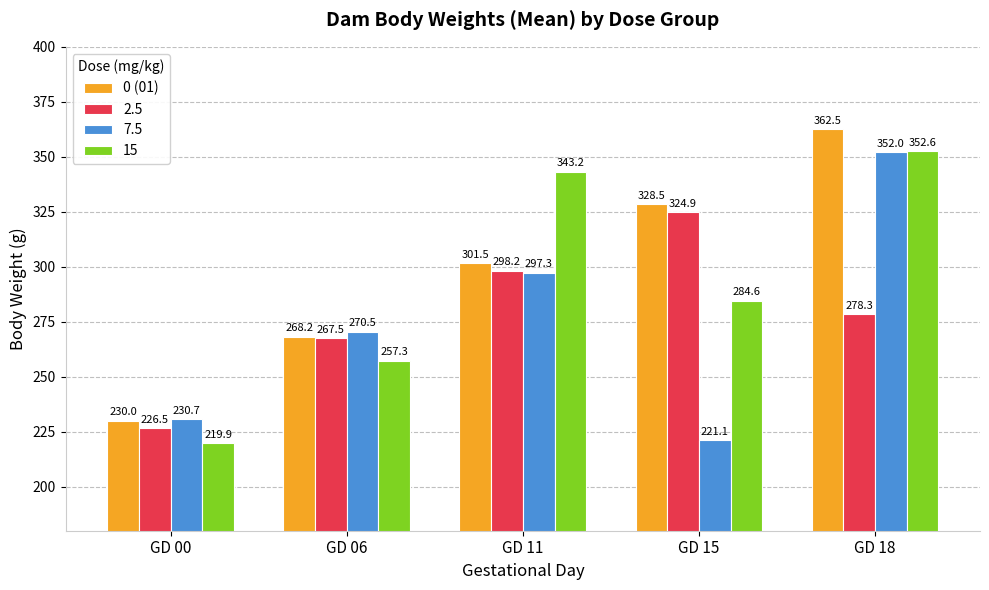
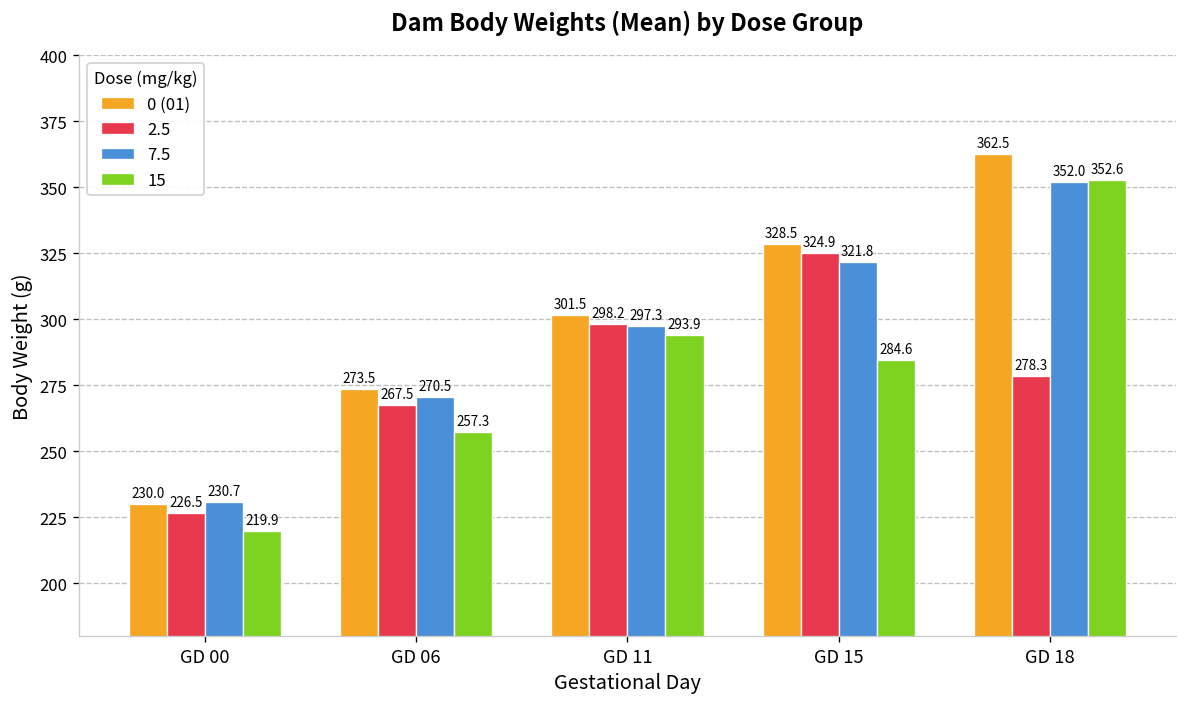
0 (01), GD 06: 268.2 -> 273.5
15, GD 11: 343.2 -> 293.9
7.5, GD 15: 221.1 -> 321.8
